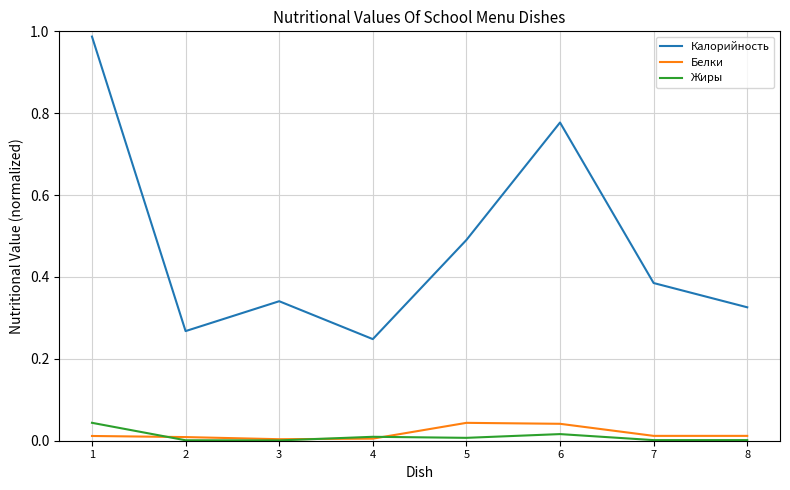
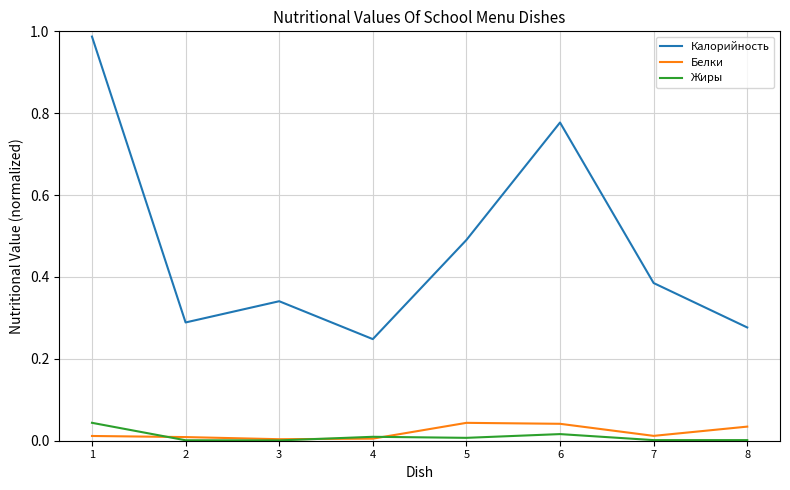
Калорийность, 2: 0.27 -> 0.29
Калорийность, 8: 0.33 -> 0.28
Белки, 8: 0.01 -> 0.03
